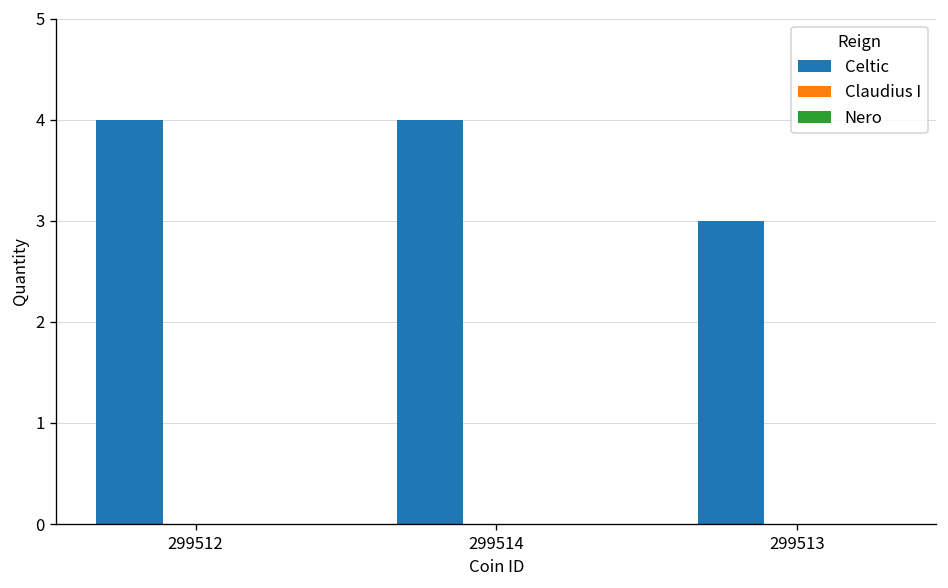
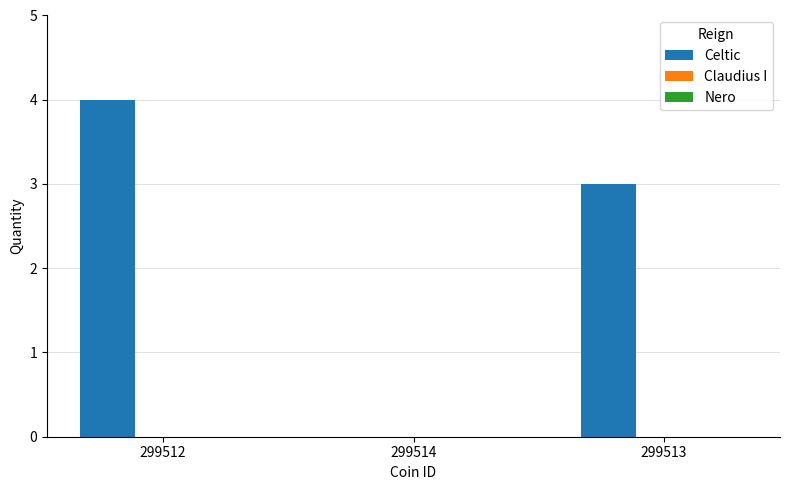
Celtic, 299514: 4 -> 0
